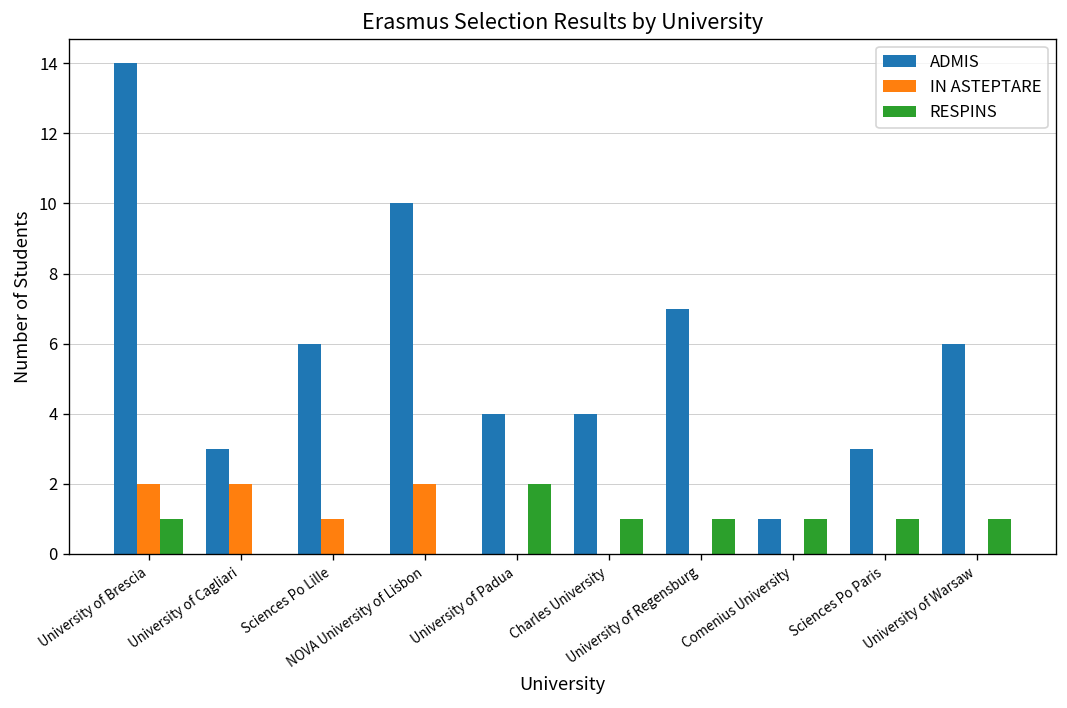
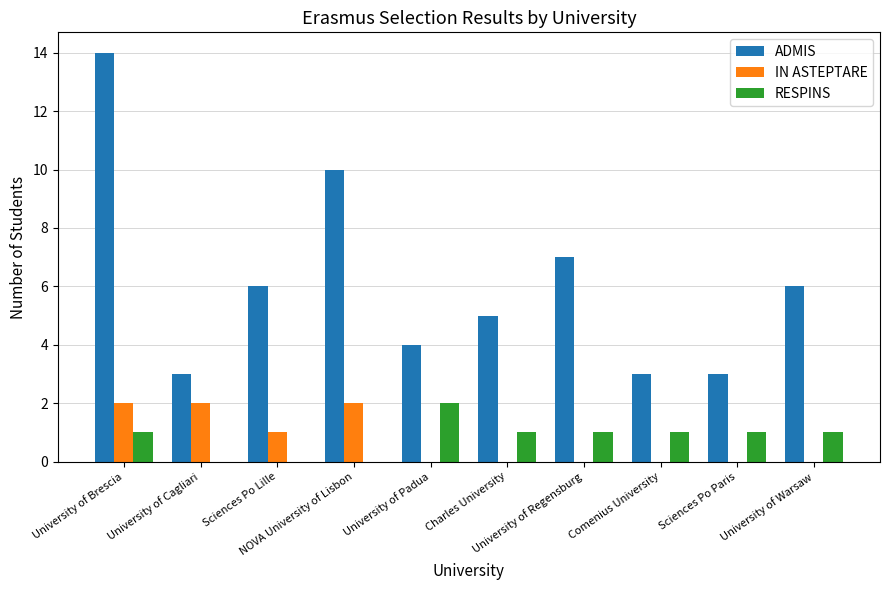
ADMIS, Charles University: 4 -> 5
ADMIS, Comenius University: 1 -> 3
